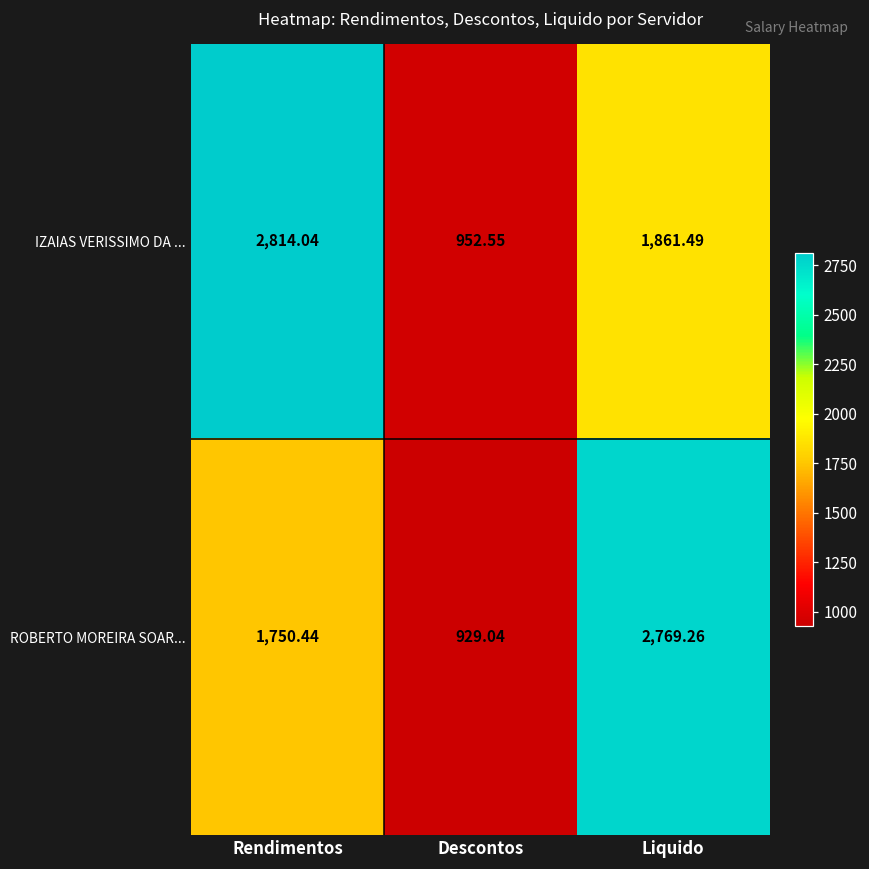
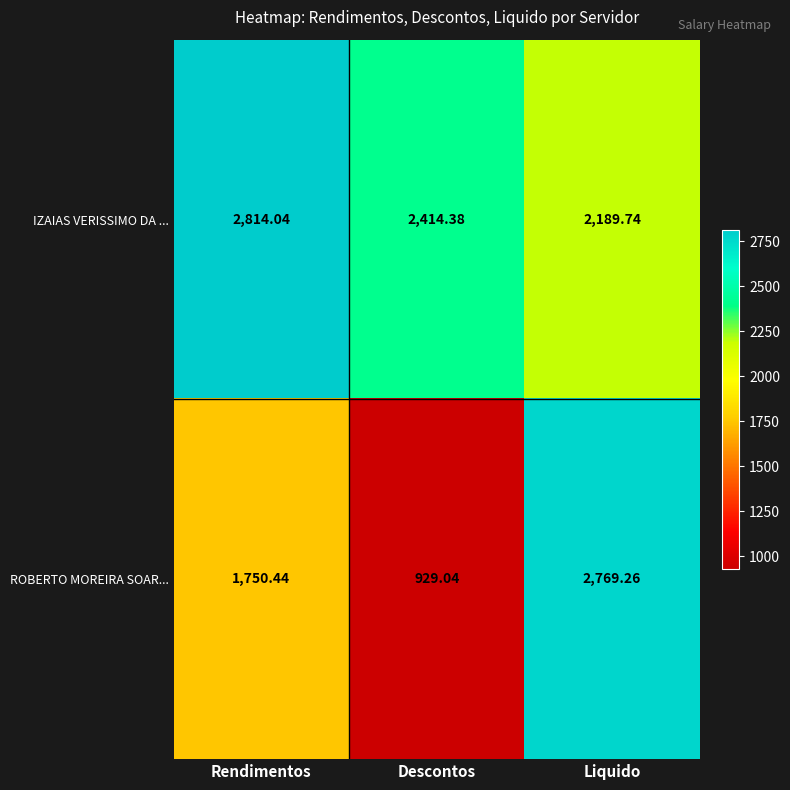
IZAIAS VERISSIMO DA ..., Descontos: 952.55 -> 2,414.38
IZAIAS VERISSIMO DA ..., Liquido: 1,861.49 -> 2,189.74
